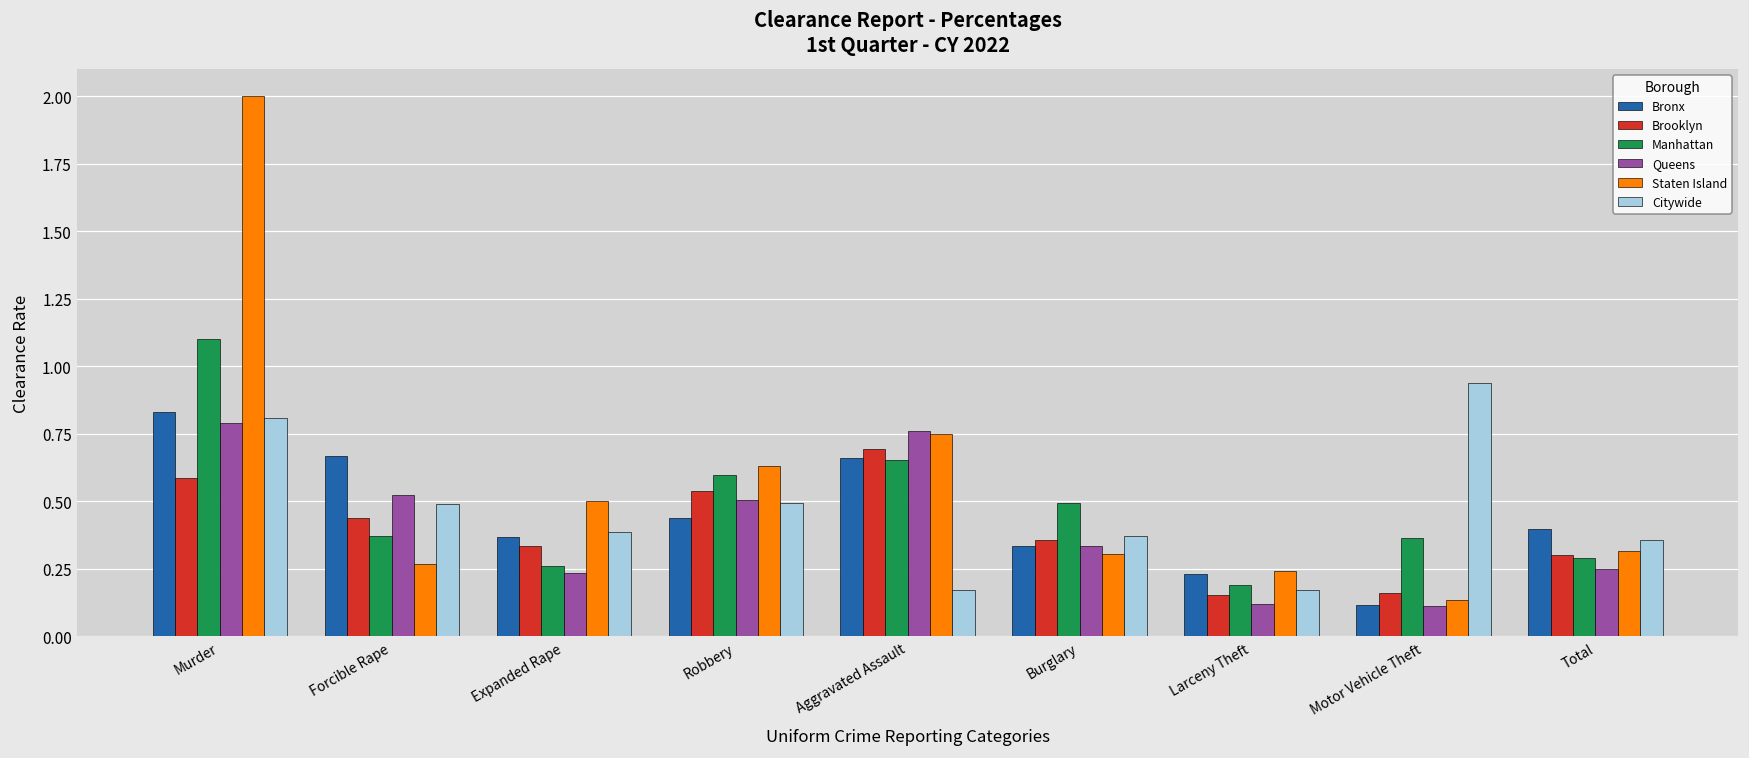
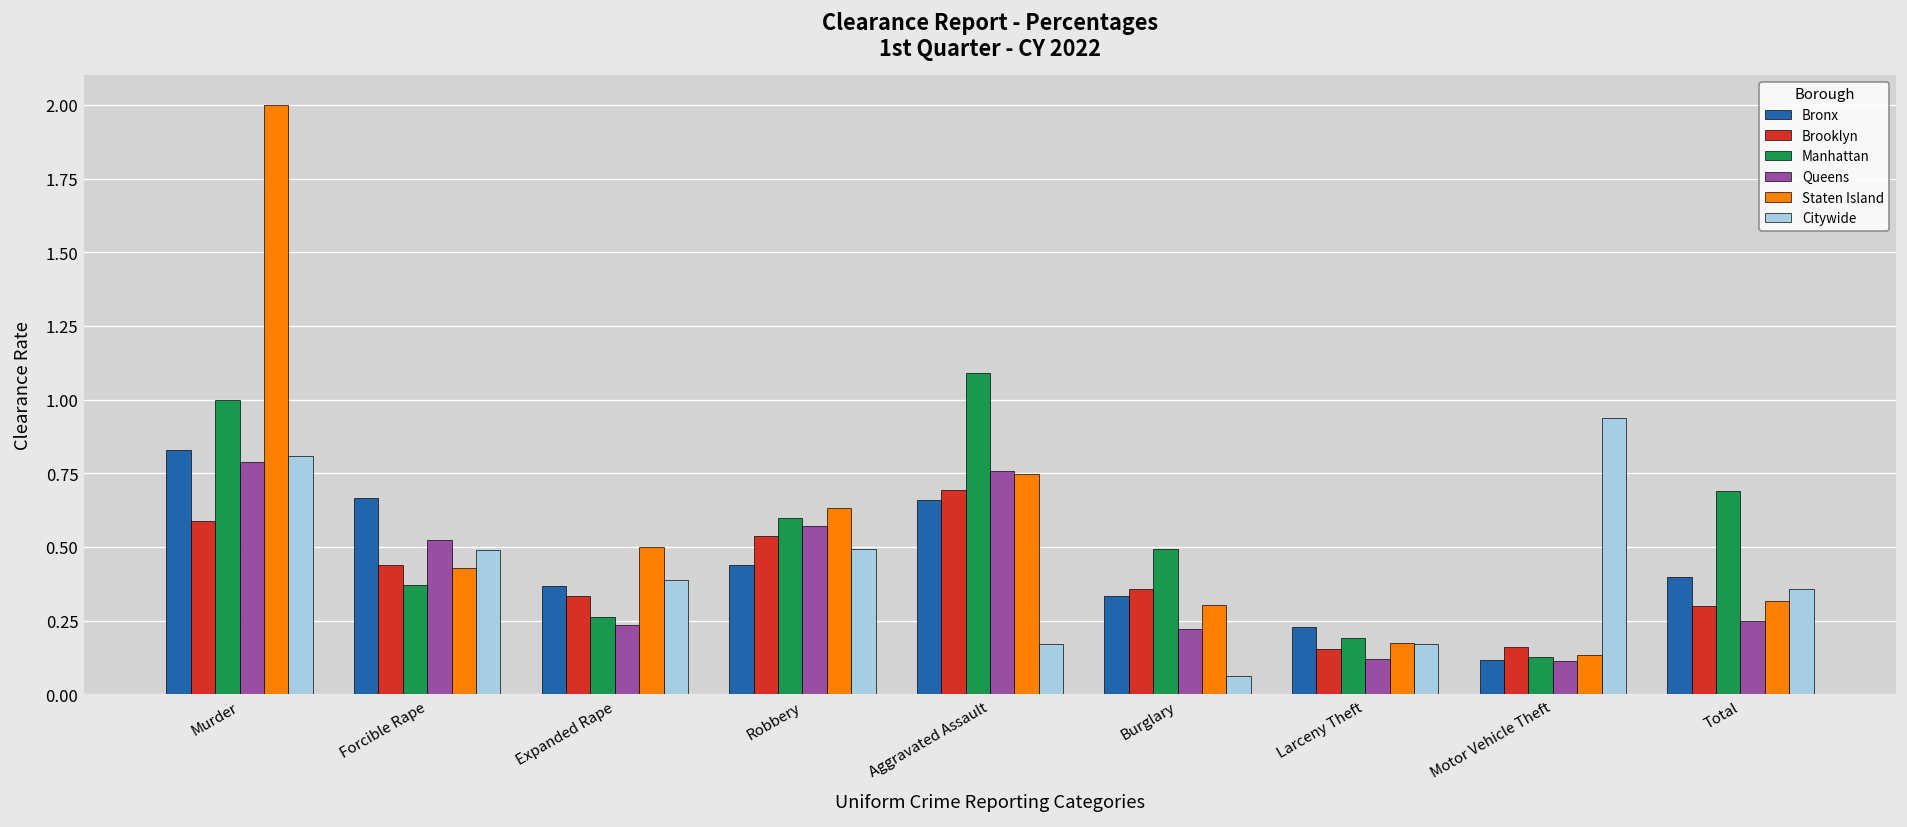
Manhattan, Murder: 1.1 -> 1.0
Staten Island, Forcible Rape: 0.27 -> 0.43
Queens, Robbery: 0.50 -> 0.57
Manhattan, Aggravated Assault: 0.65 -> 1.09
Queens, Burglary: 0.33 -> 0.22
Citywide, Burglary: 0.37 -> 0.06
Staten Island, Larceny Theft: 0.24 -> 0.18
Manhattan, Motor Vehicle Theft: 0.37 -> 0.13
Manhattan, Total: 0.29 -> 0.69
